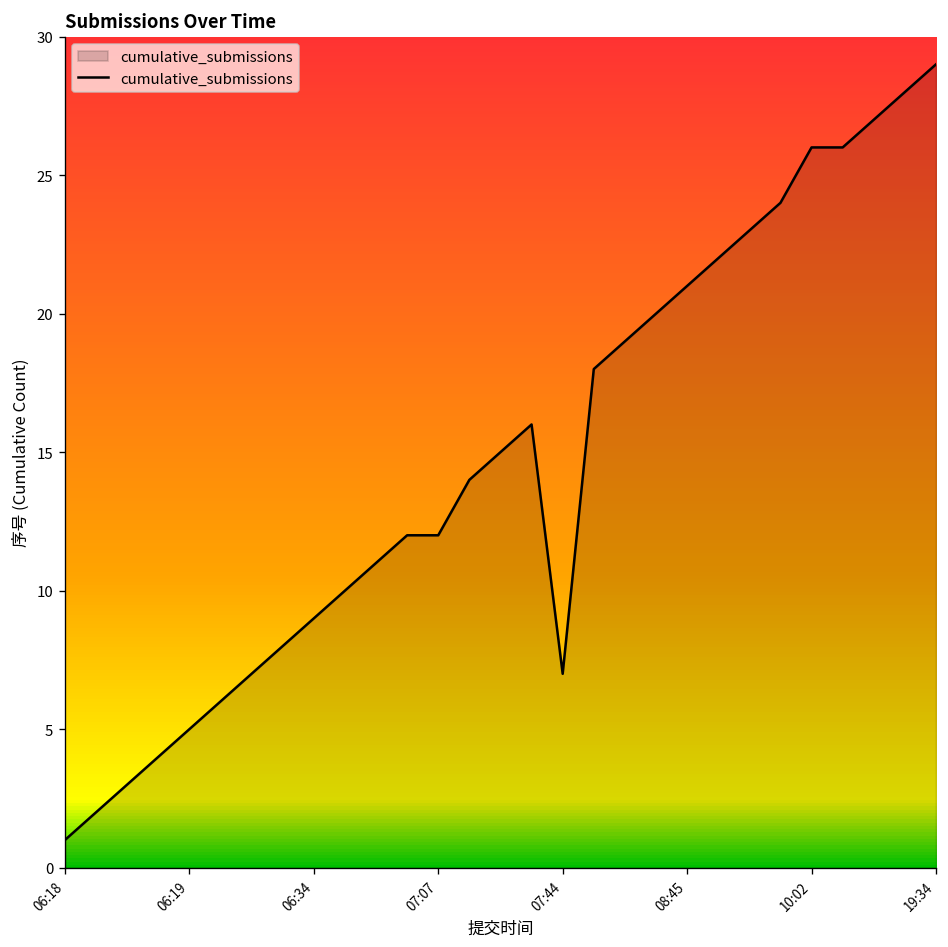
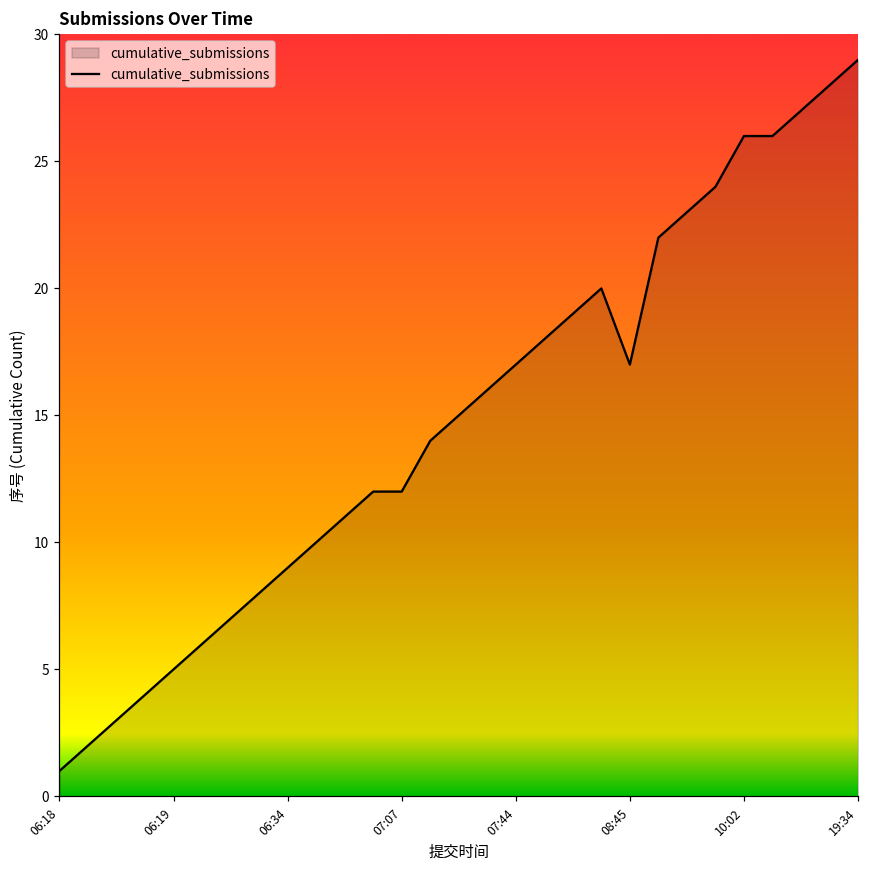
07:44: 7 -> 17
08:45: 21 -> 17
